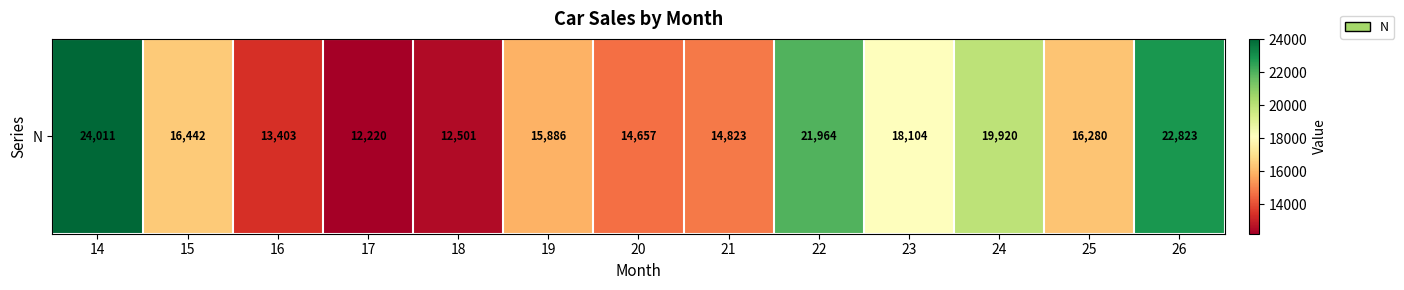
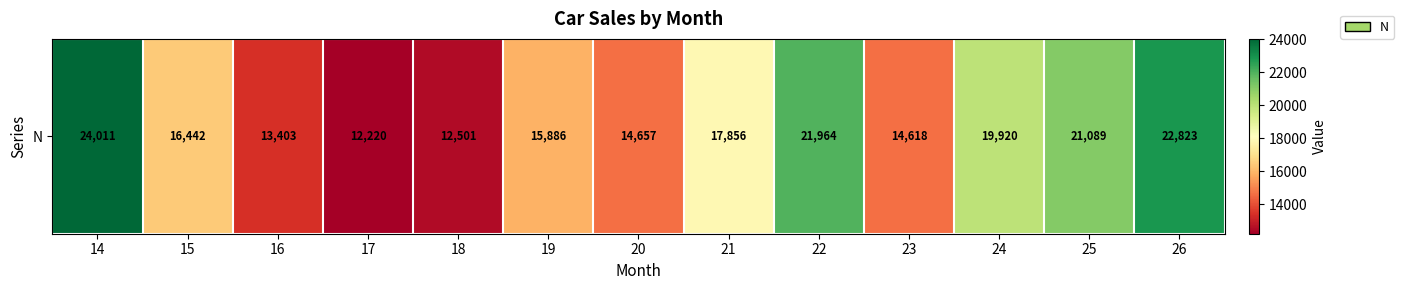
N, 21: 14,823 -> 17,856
N, 23: 18,104 -> 14,618
N, 25: 16,280 -> 21,089
